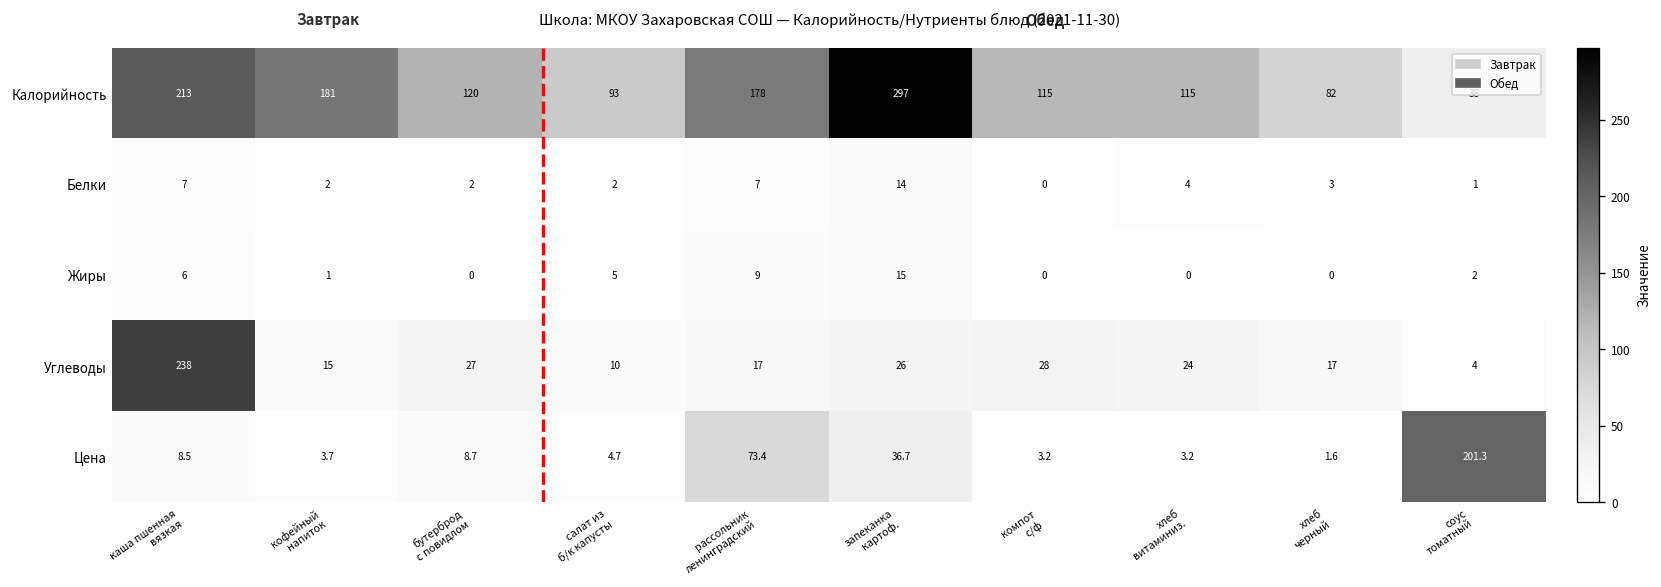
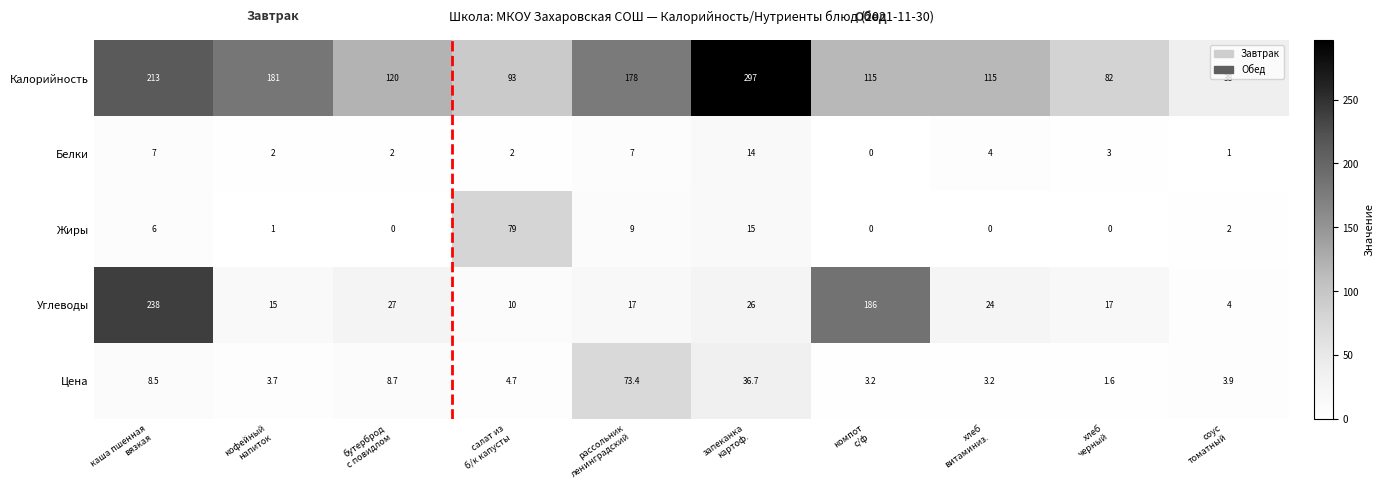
Жиры, салат из б/к капусты: 5 -> 79
Углеводы, компот с/ф: 28 -> 186
Цена, соус томатный: 201.3 -> 3.9
